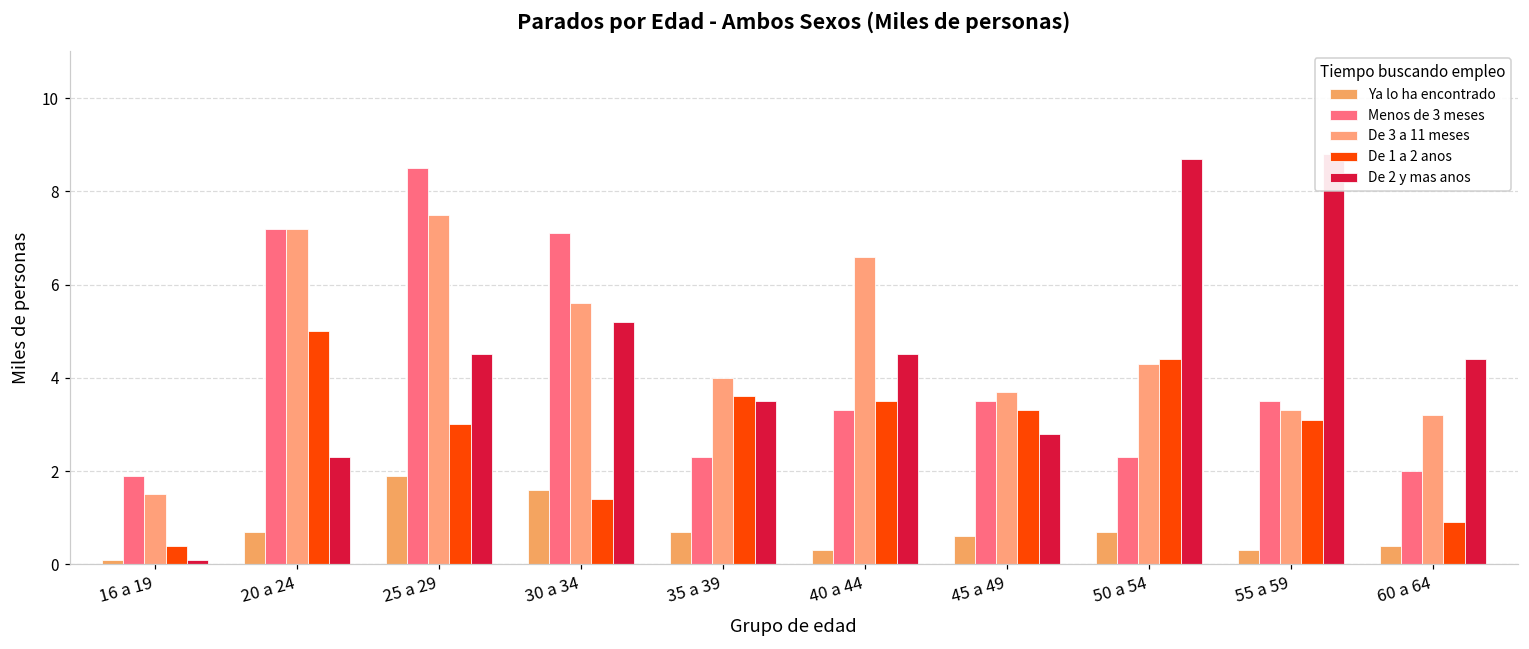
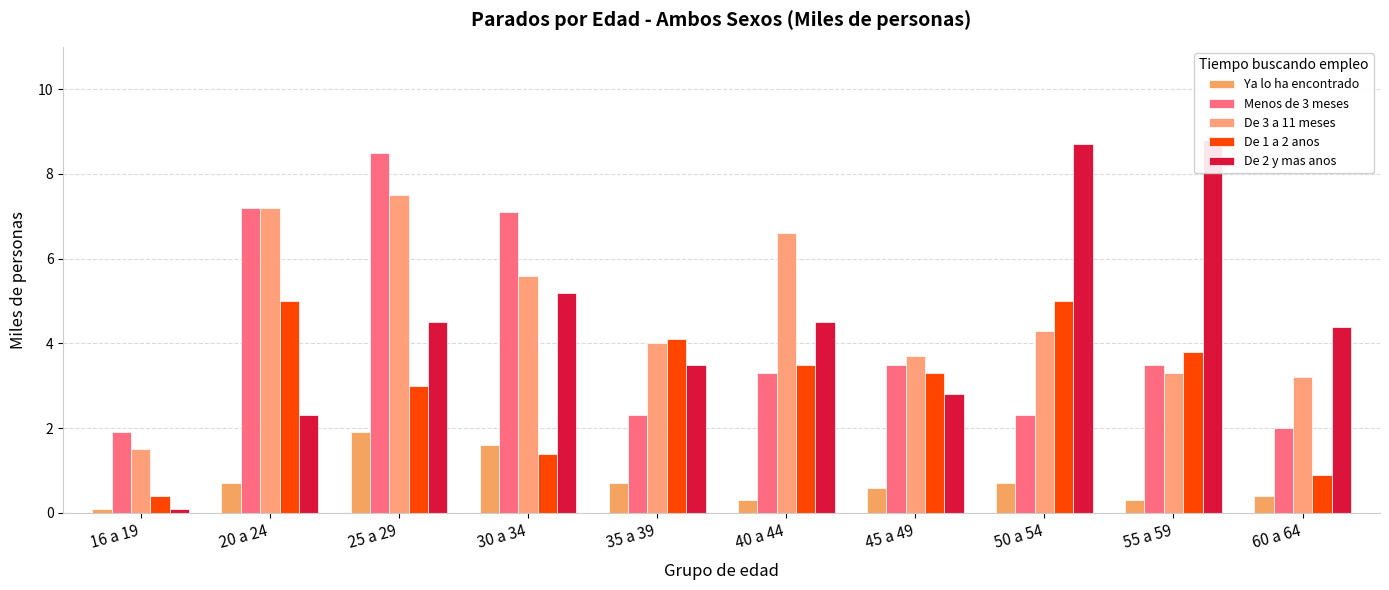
De 1 a 2 anos, 35 a 39: 3.6 -> 4.1
De 1 a 2 anos, 50 a 54: 4.4 -> 5.0
De 1 a 2 anos, 55 a 59: 3.1 -> 3.8
